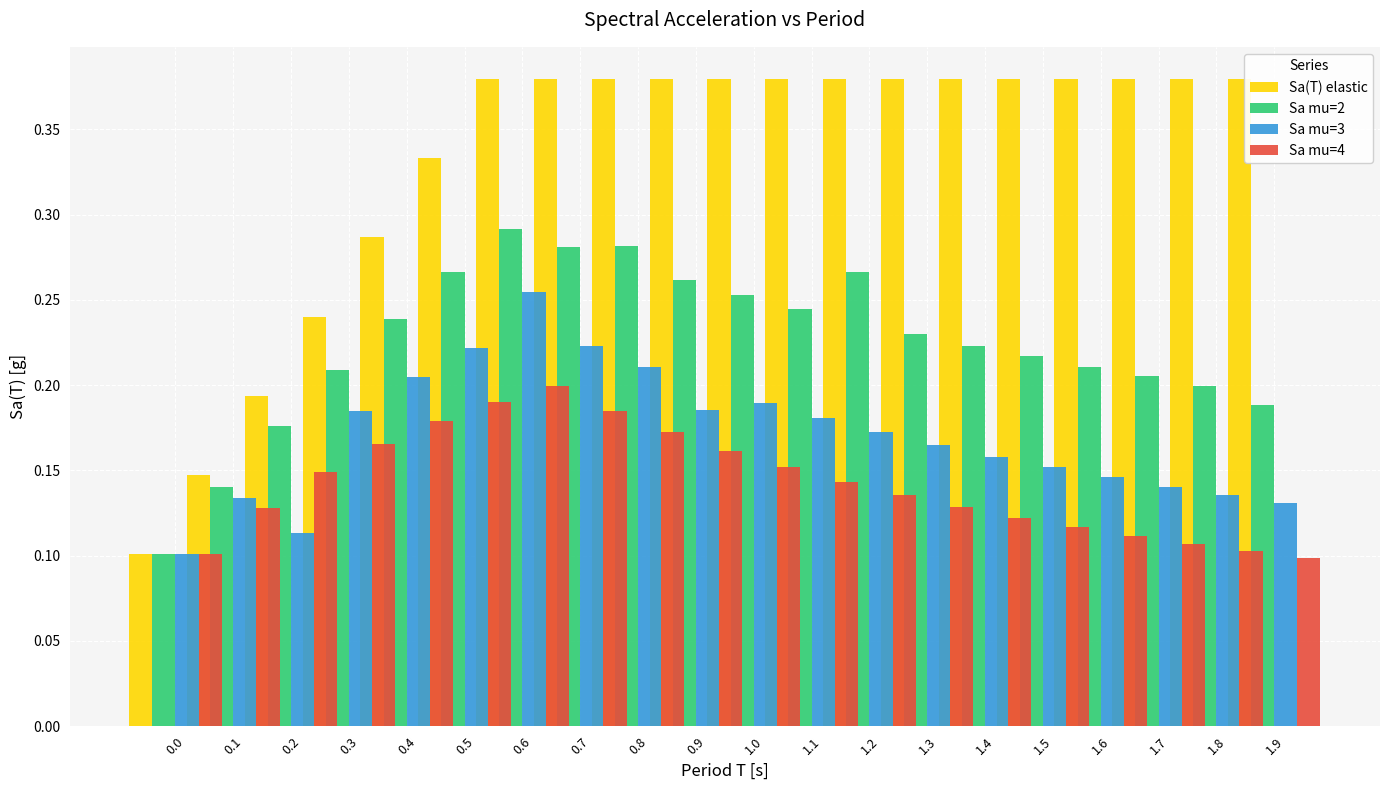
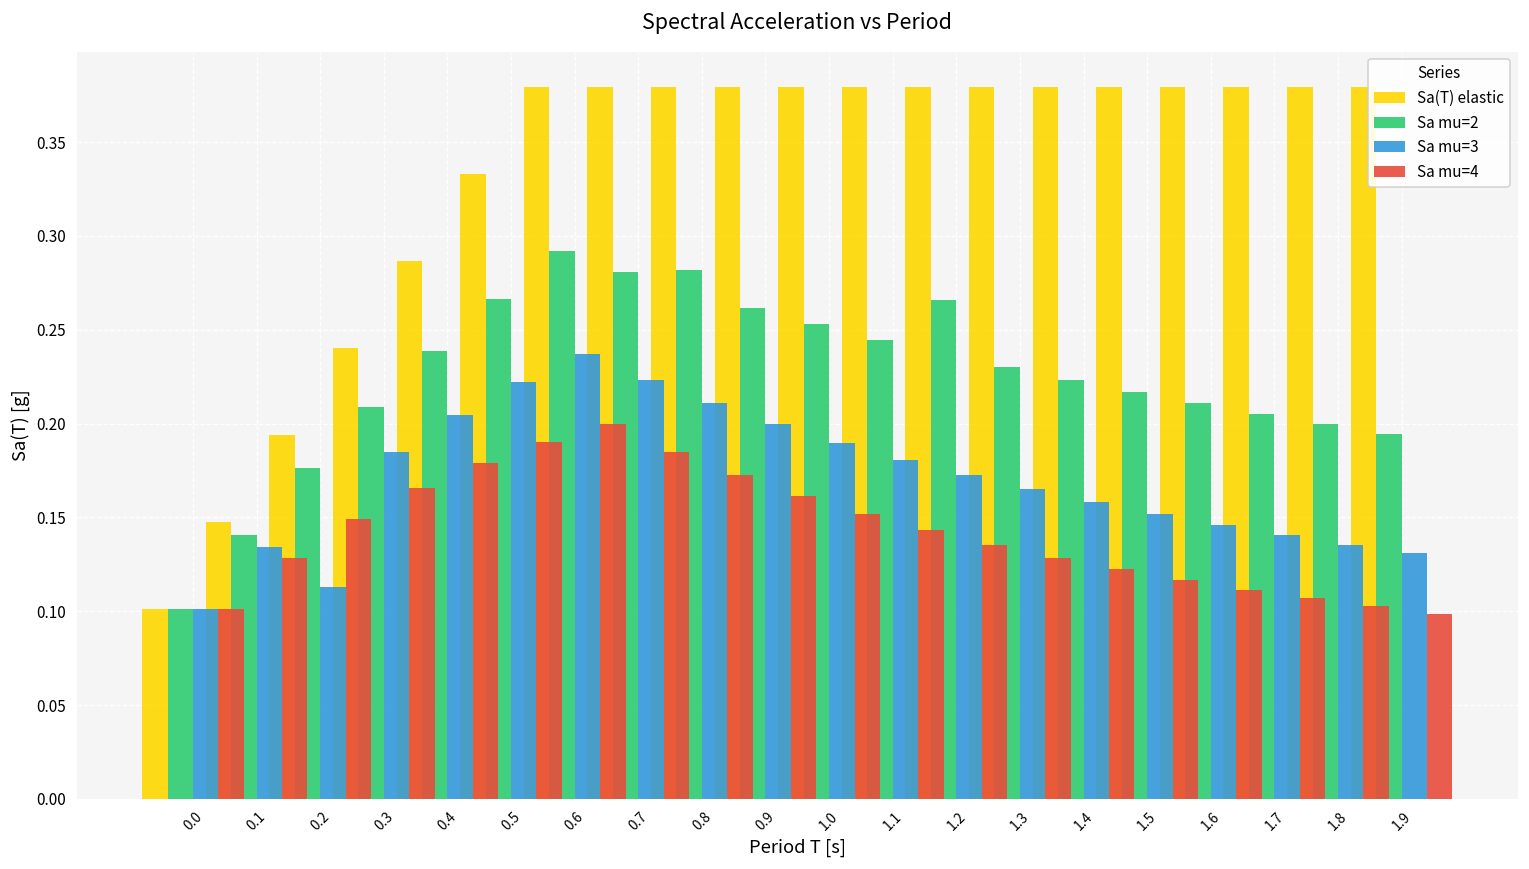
Sa mu=3, 0.6: 0.255 -> 0.237
Sa mu=3, 0.9: 0.185 -> 0.200
Sa mu=2, 1.9: 0.188 -> 0.195
